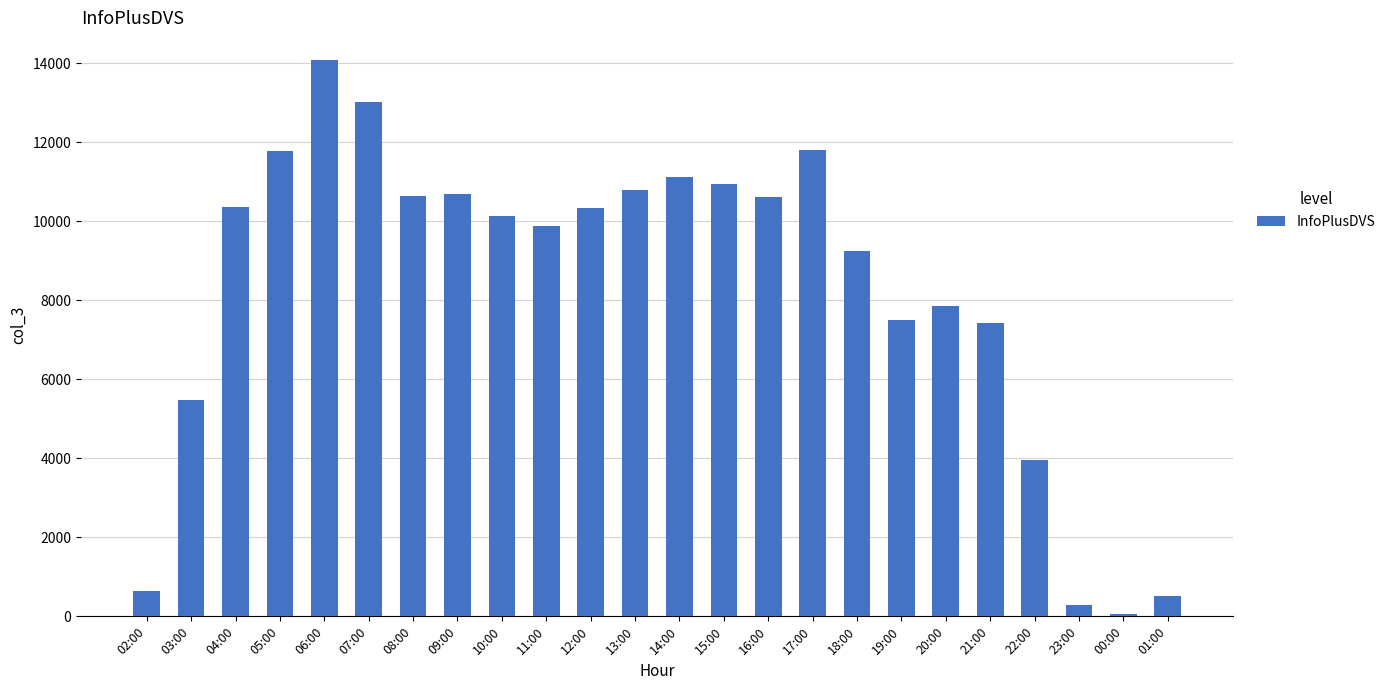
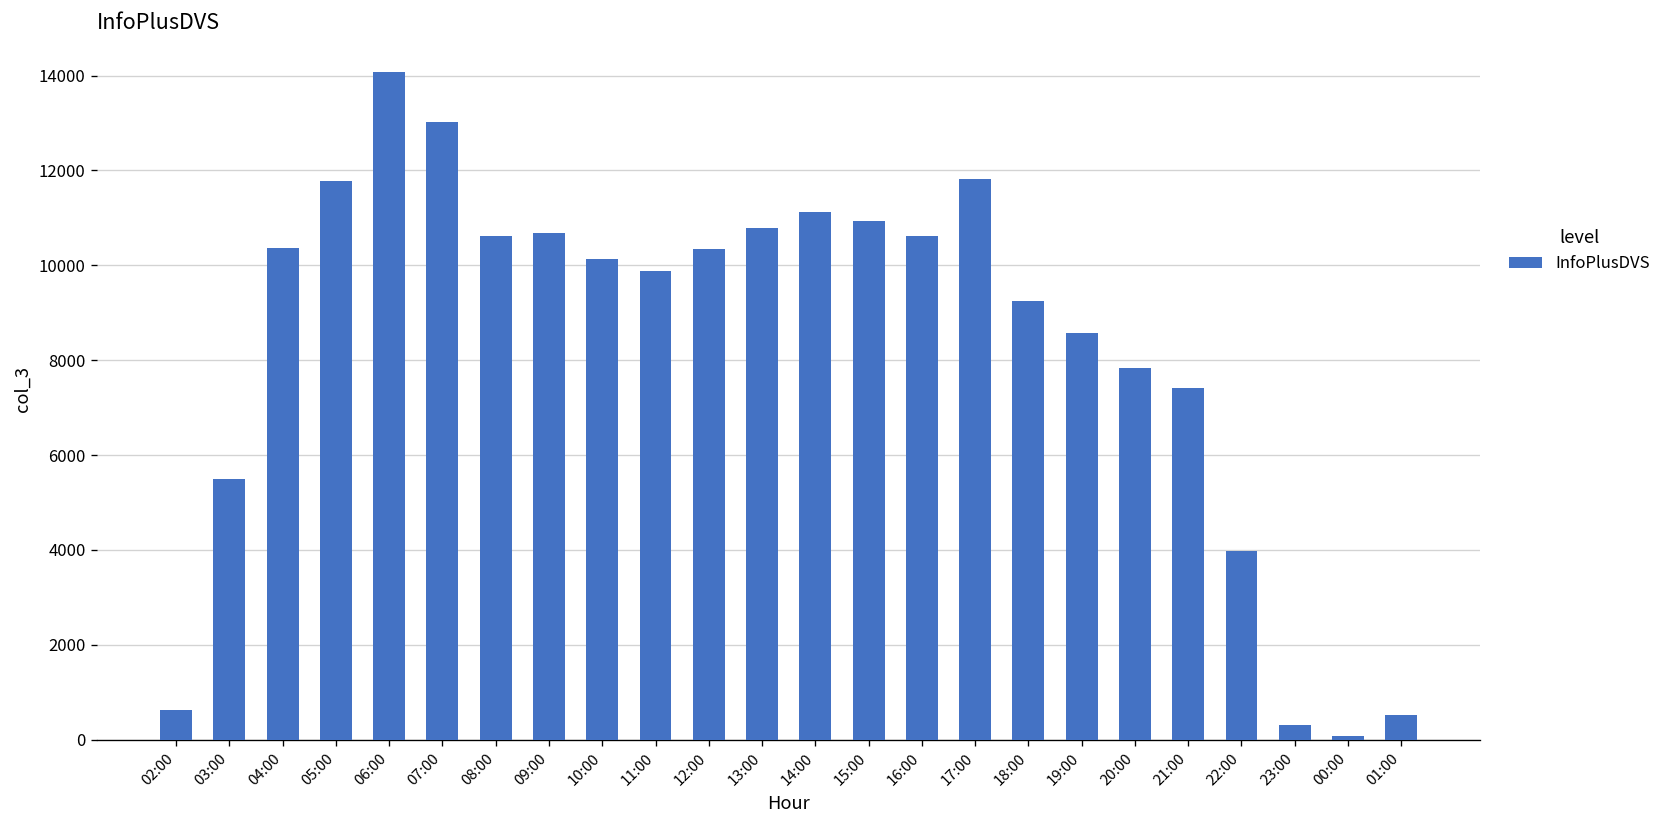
19:00: 7500 -> 8600
